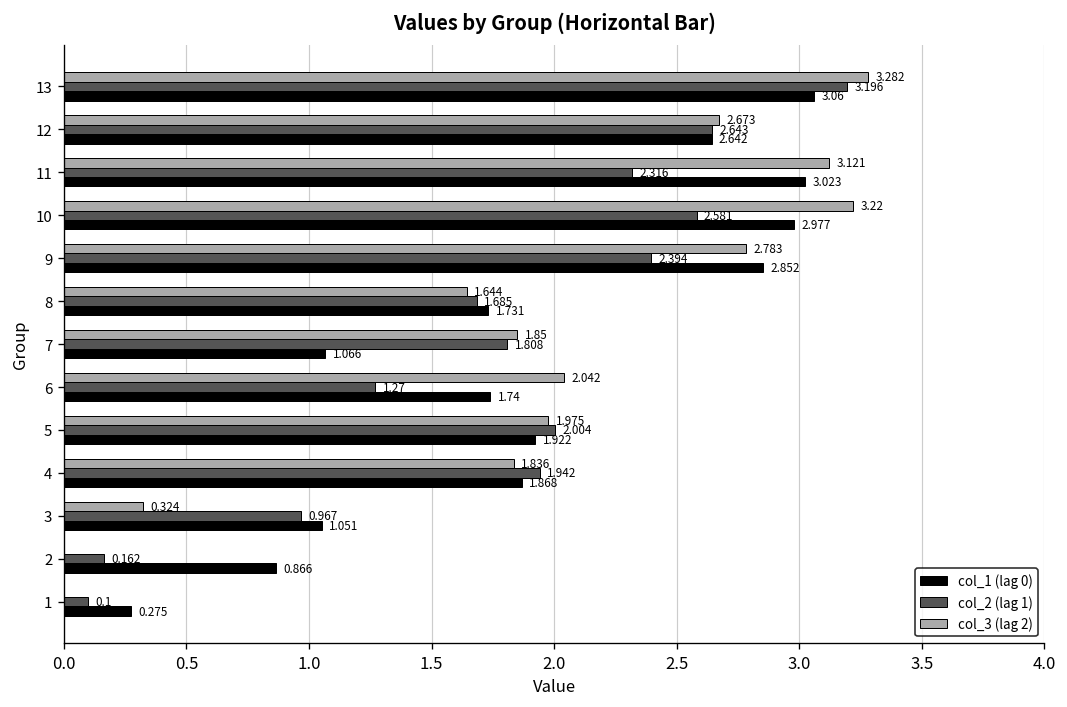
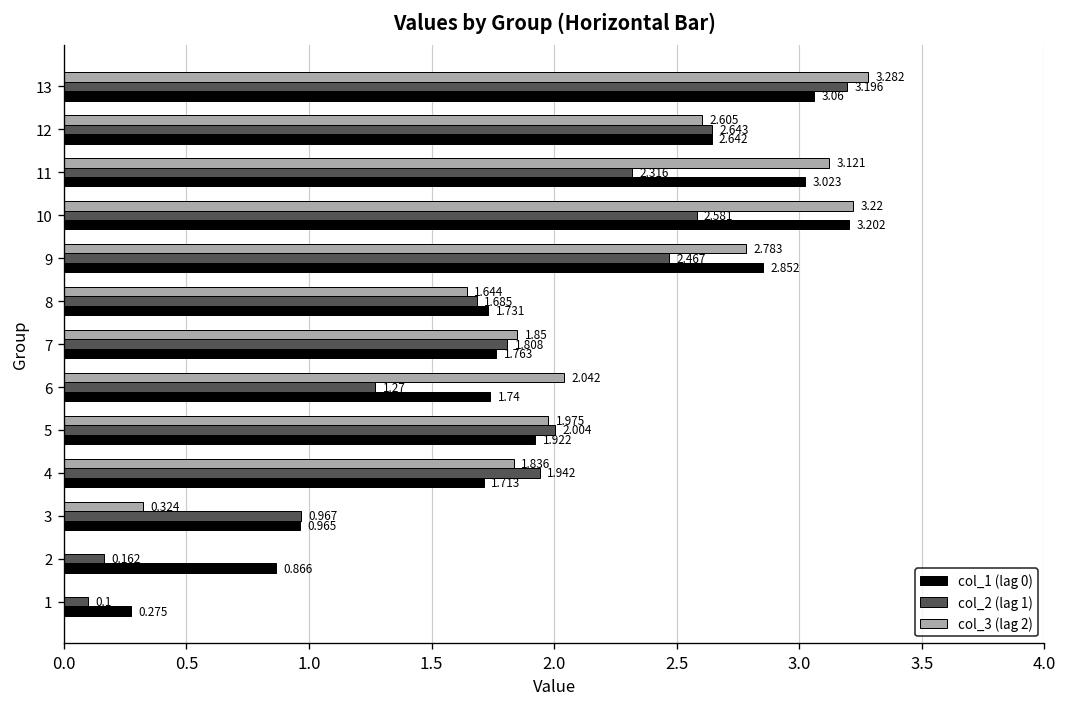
col_3 (lag 2), 12: 2.673 -> 2.605
col_1 (lag 0), 10: 2.977 -> 3.202
col_2 (lag 1), 9: 2.394 -> 2.467
col_1 (lag 0), 7: 1.066 -> 1.763
col_1 (lag 0), 4: 1.868 -> 1.713
col_1 (lag 0), 3: 1.051 -> 0.965
